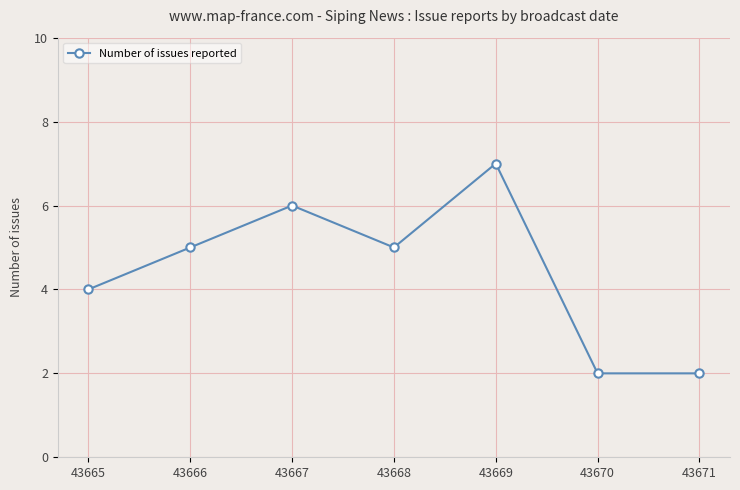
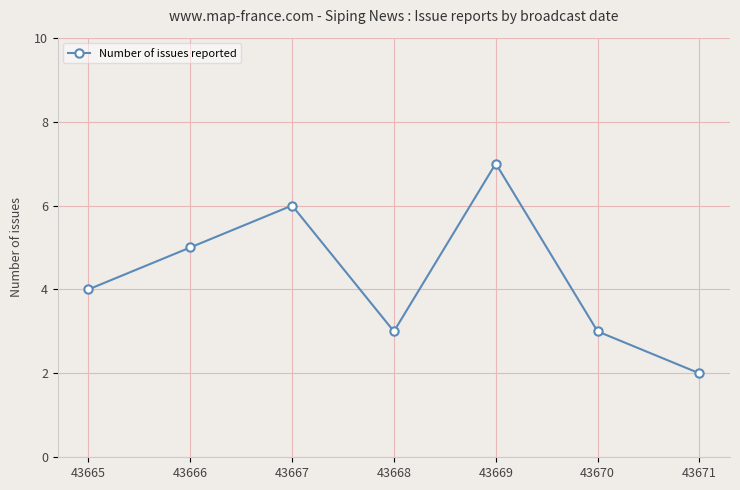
43668: 5 -> 3
43670: 2 -> 3
